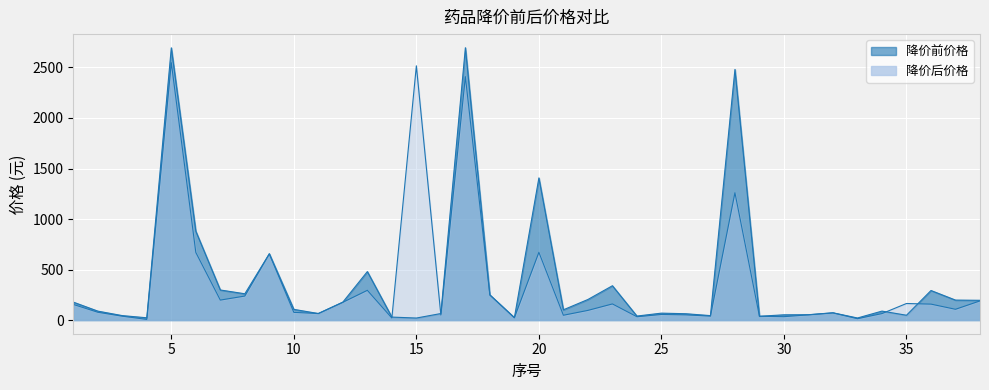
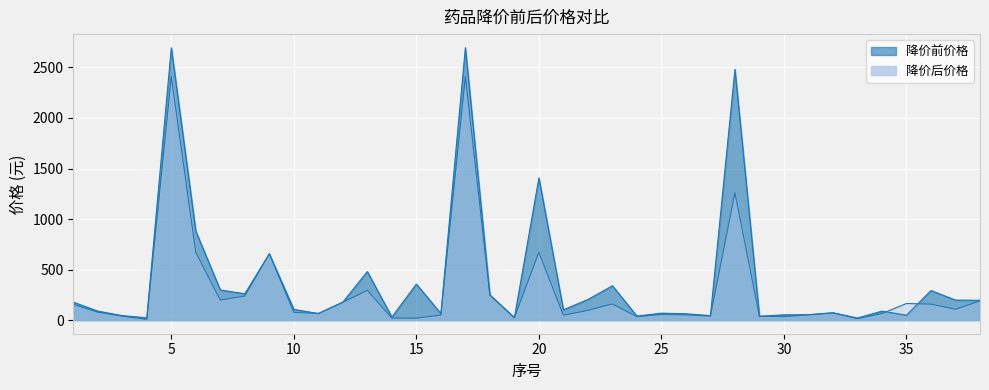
降价后价格, 5: 2550 -> 2410
降价前价格, 15: 20 -> 360
降价后价格, 15: 2520 -> 20
